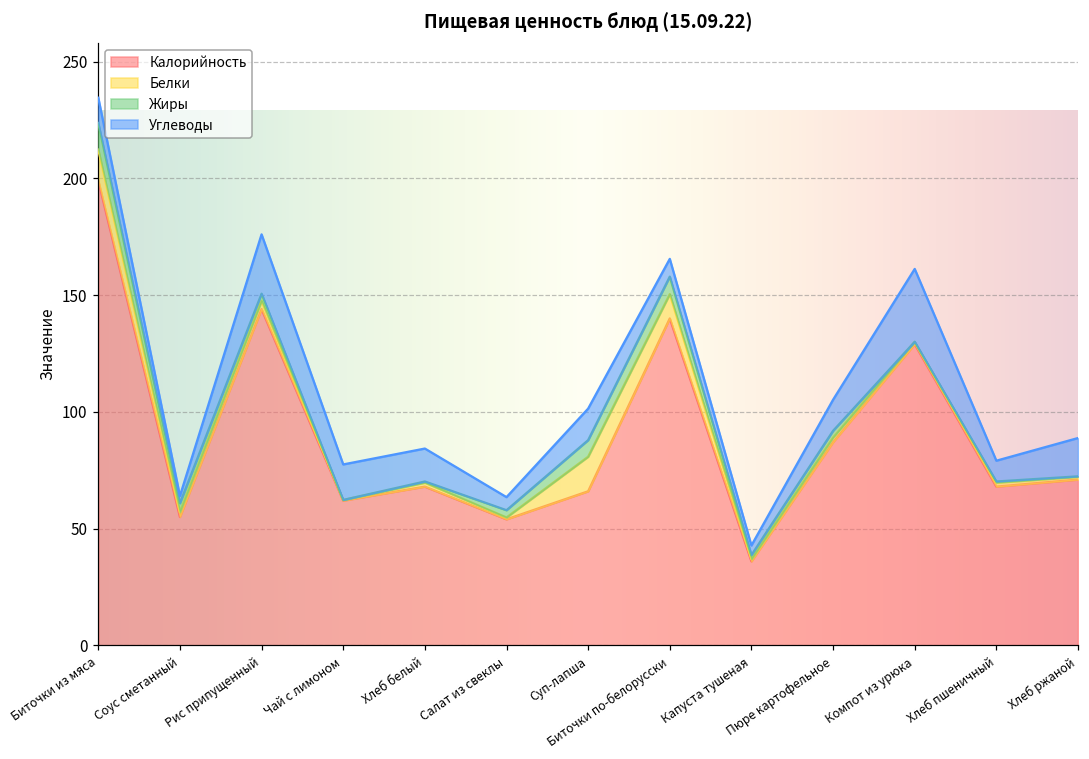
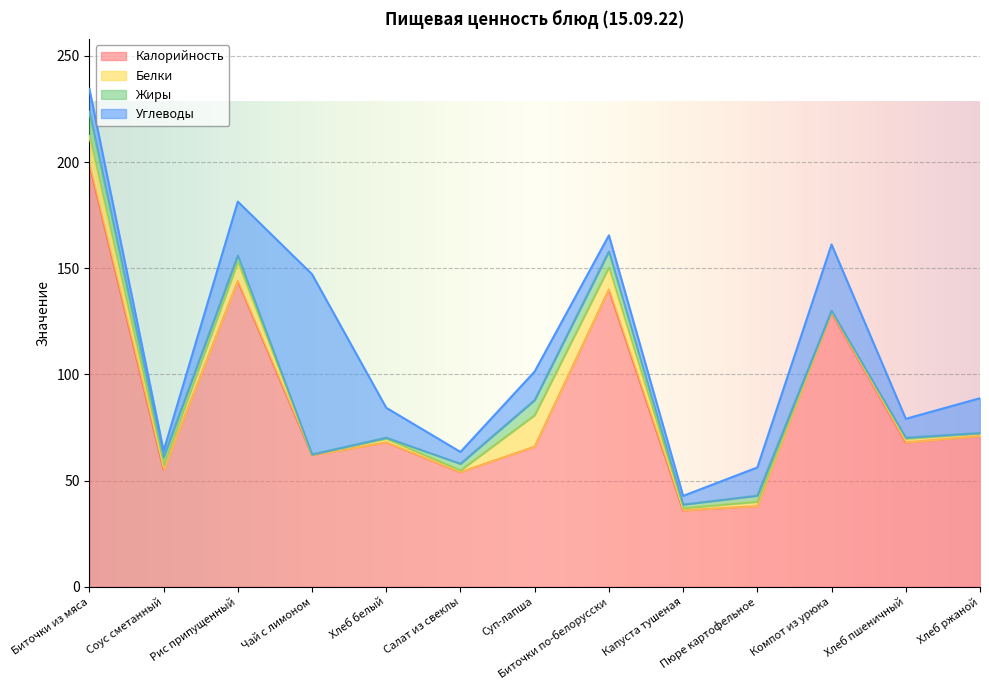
Белки, Рис припущенный: 4 -> 9
Углеводы, Чай с лимоном: 15 -> 85
Калорийность, Пюре картофельное: 87 -> 38
